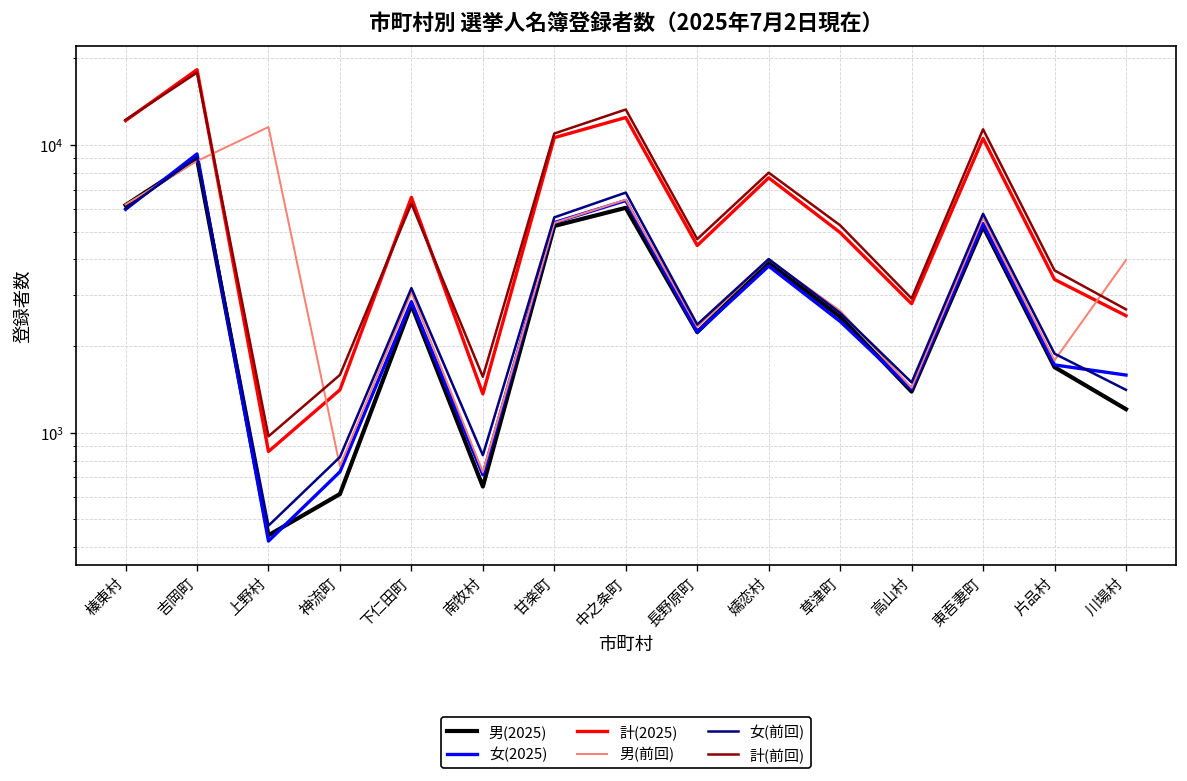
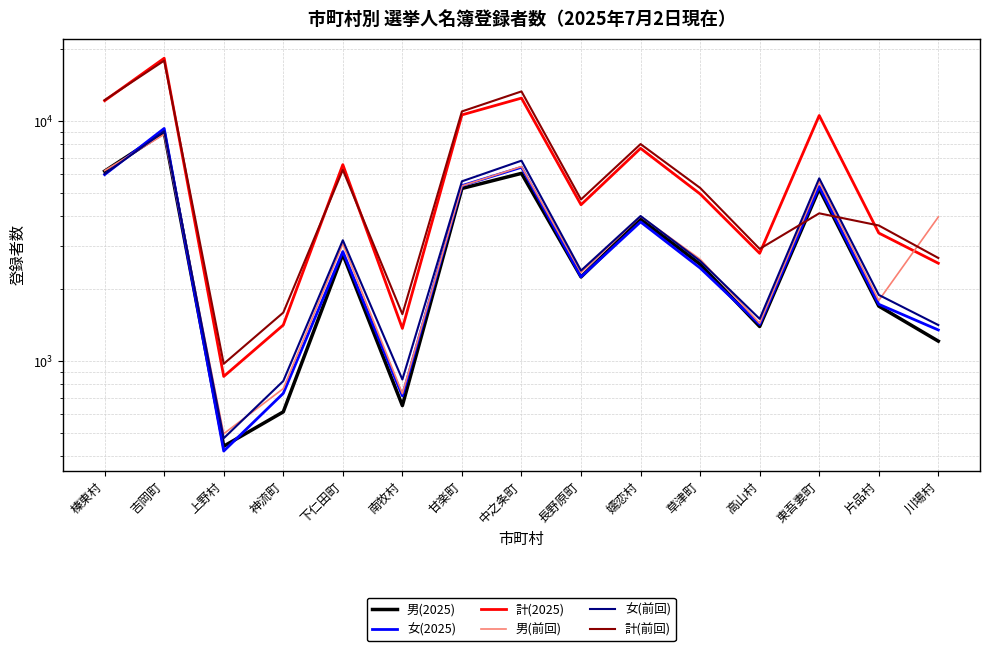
男(前回), 上野村: 12000 -> 500
計(前回), 東吾妻町: 11000 -> 4100
女(2025), 川場村: 1600 -> 1300
